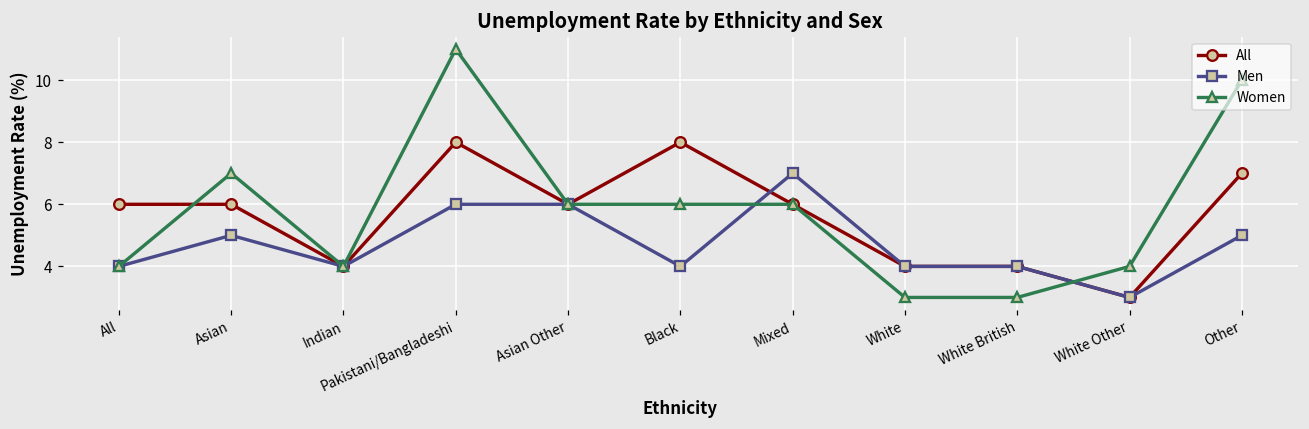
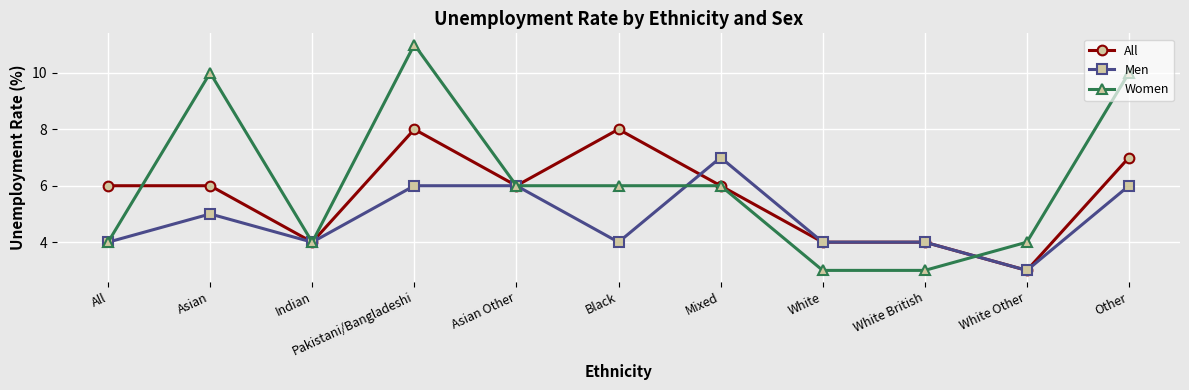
Women, Asian: 7 -> 10
Men, Other: 5 -> 6
